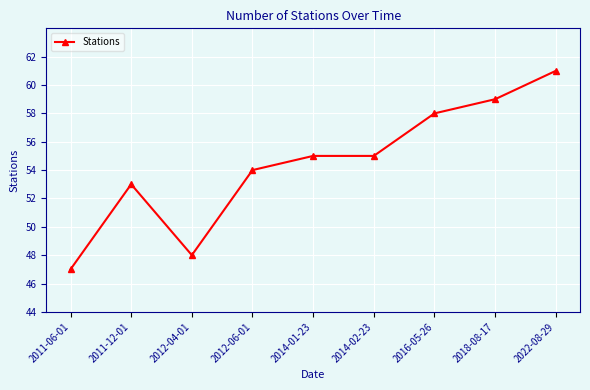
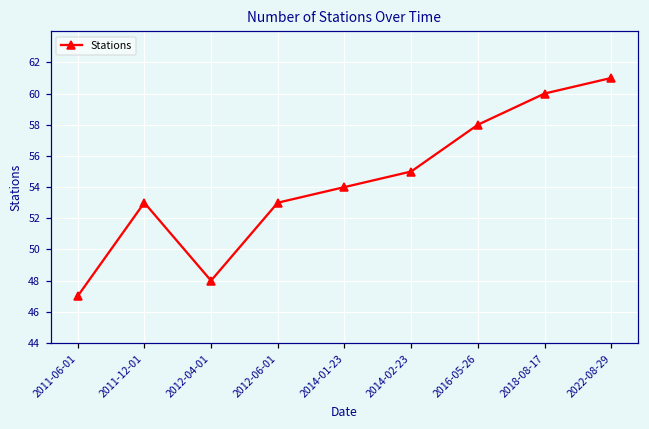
2012-06-01: 54 -> 53
2014-01-23: 55 -> 54
2018-08-17: 59 -> 60
